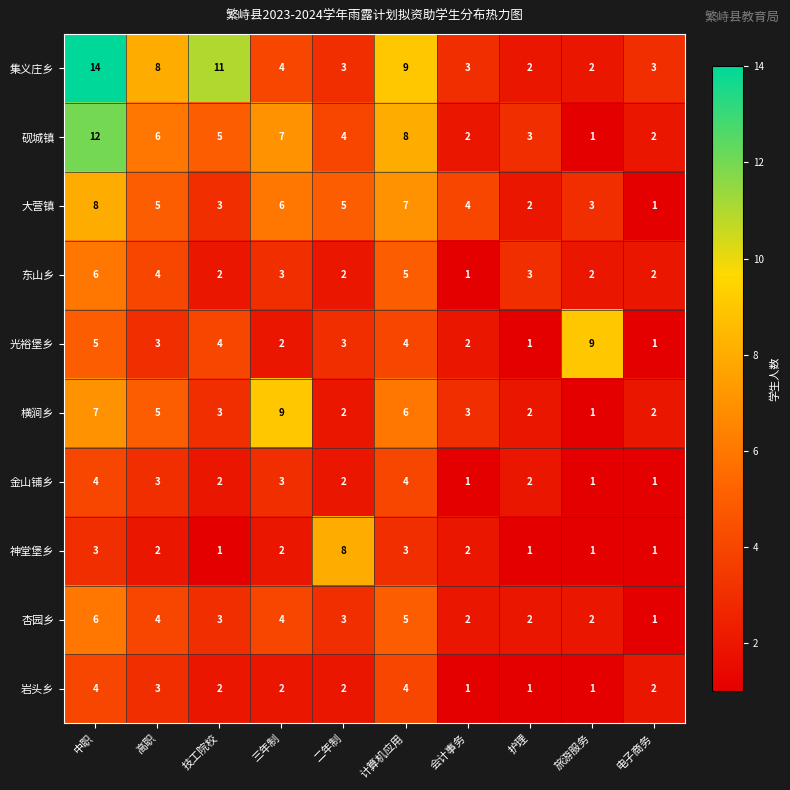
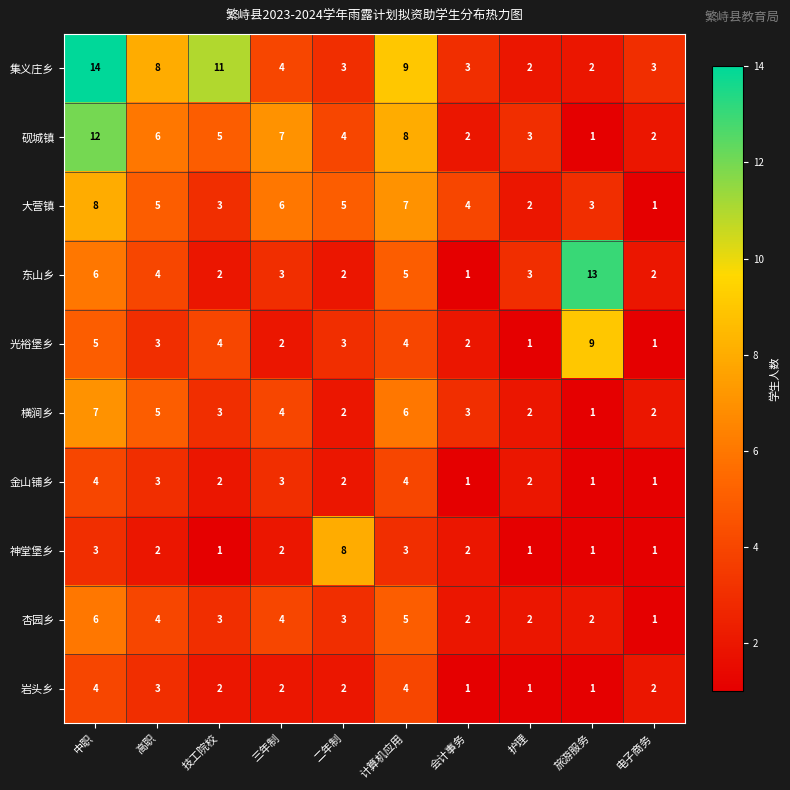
东山乡, 旅游服务: 2 -> 13
横涧乡, 三年制: 9 -> 4
